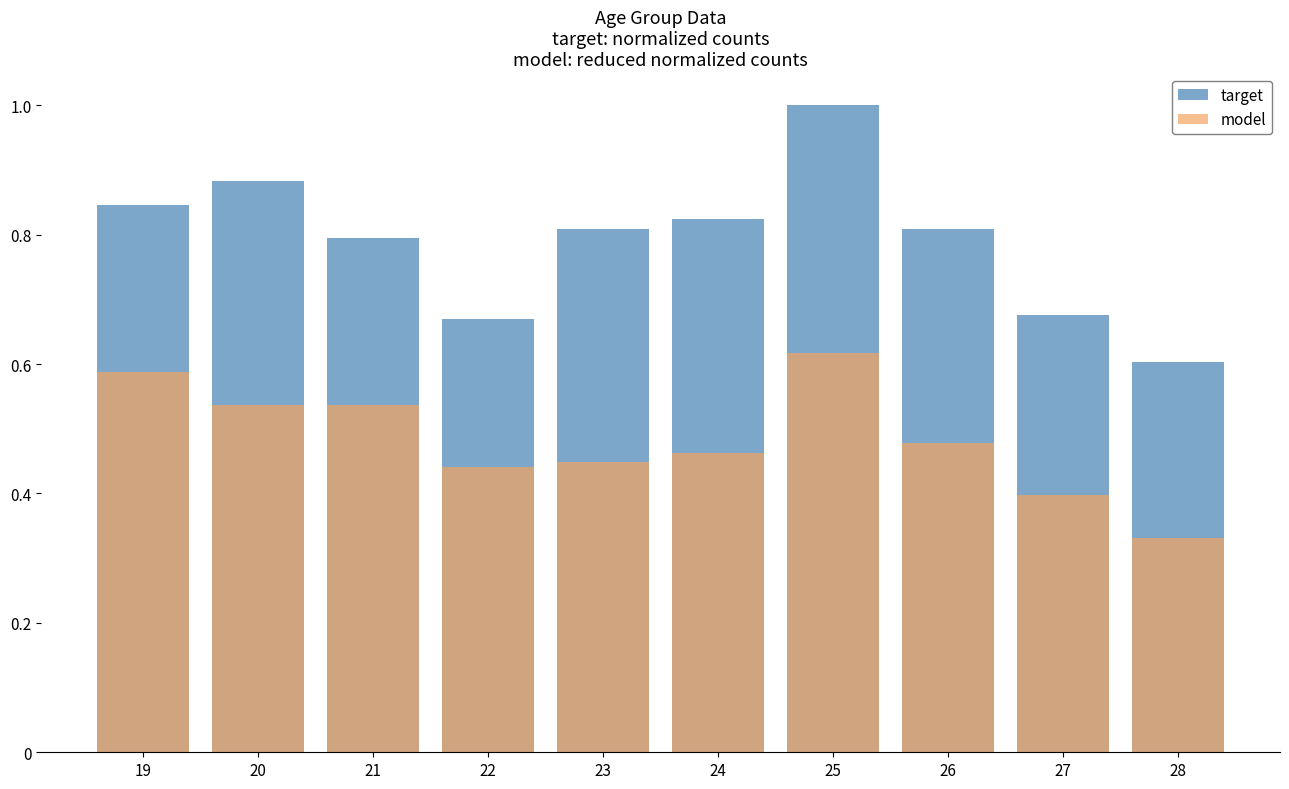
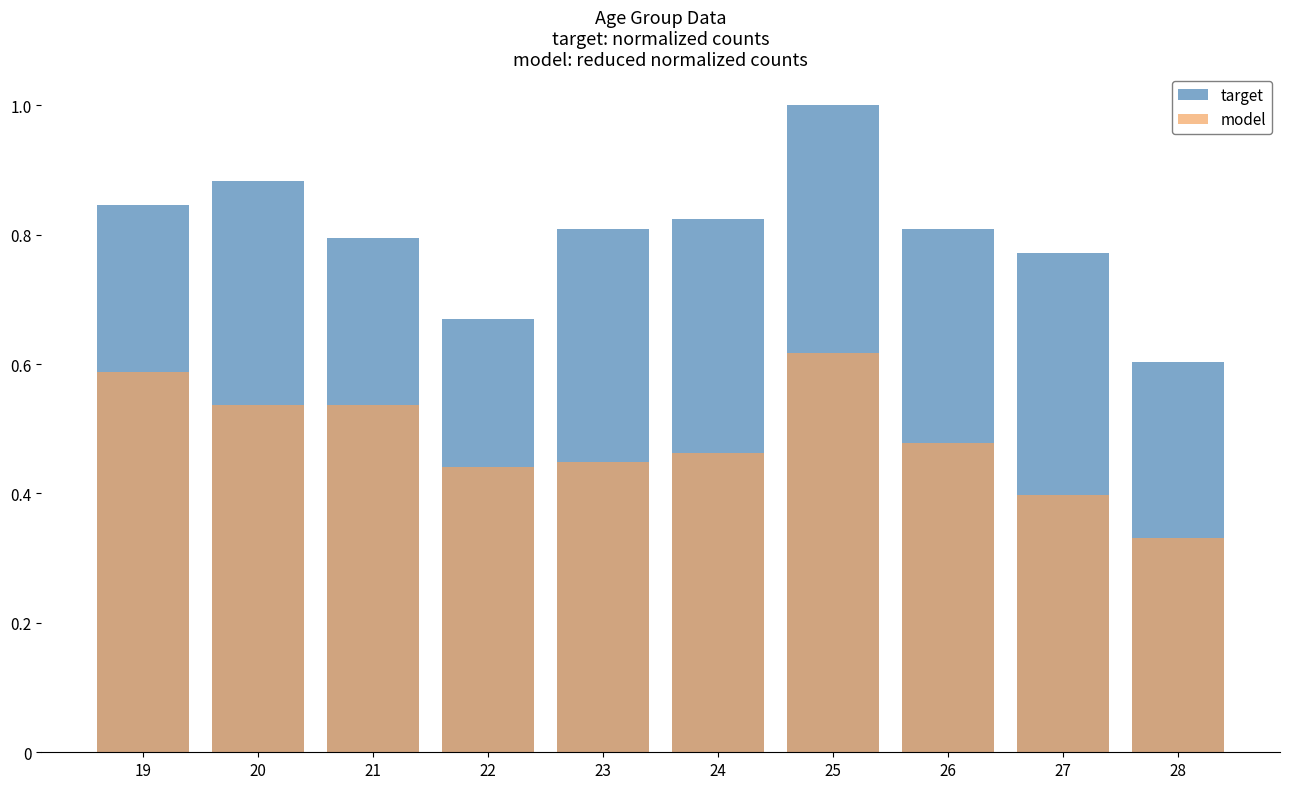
target, 27: 0.68 -> 0.77
